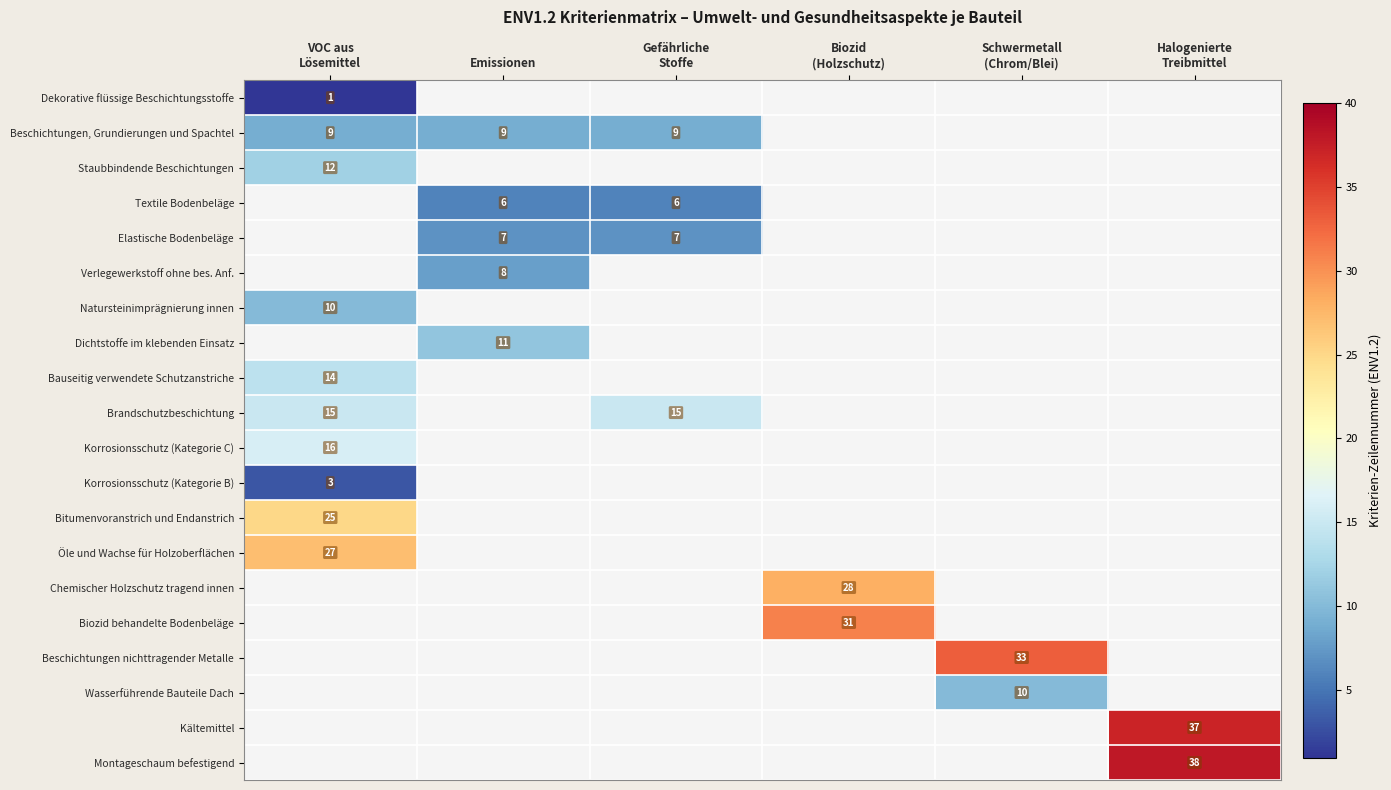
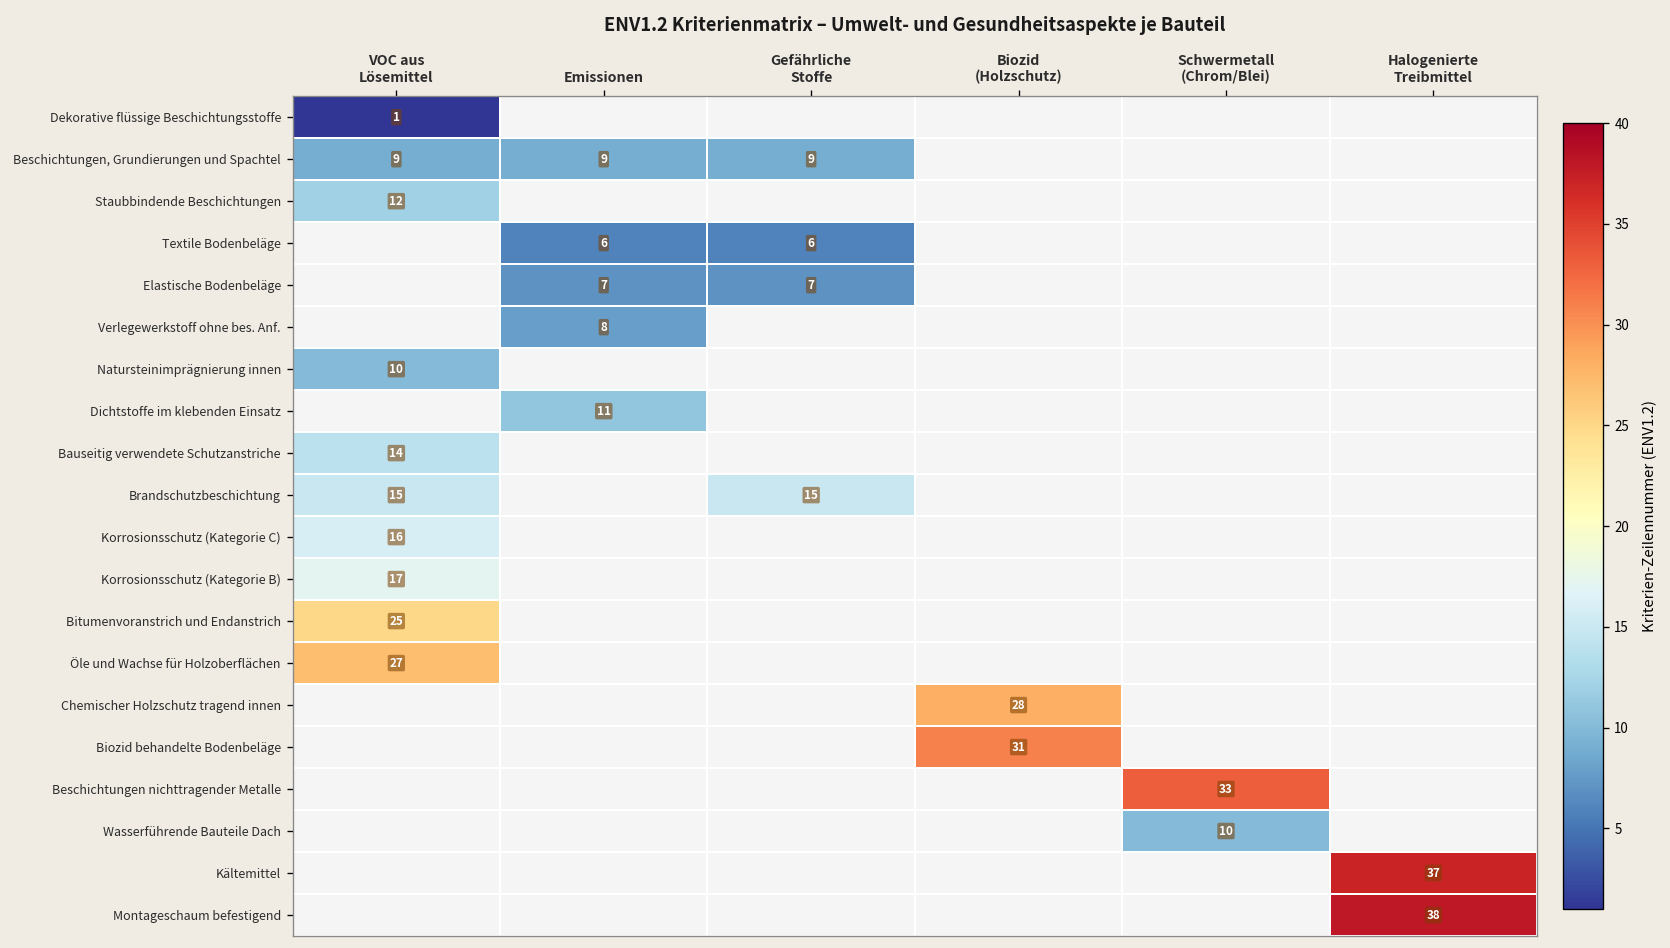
Korrosionsschutz (Kategorie B), VOC aus Lösemittel: 3 -> 17
